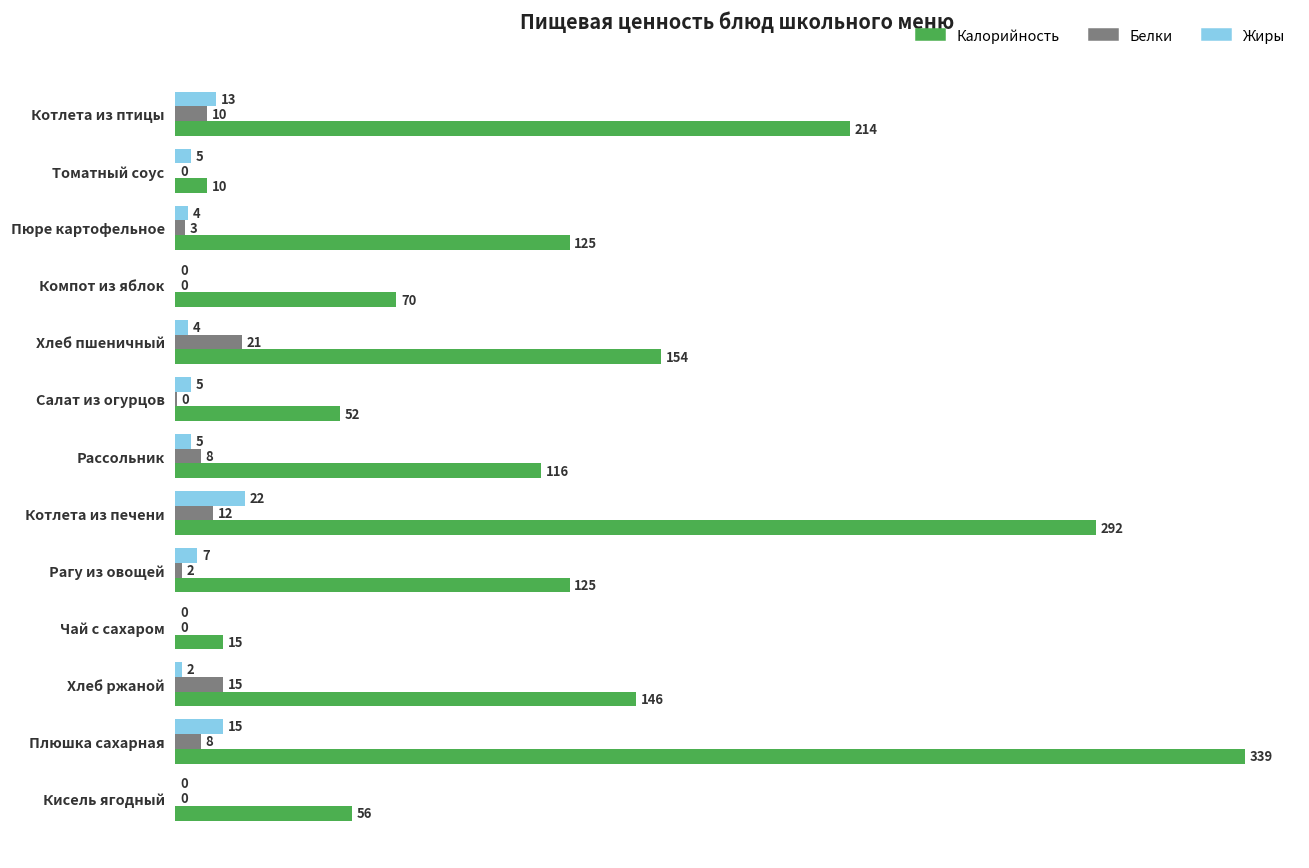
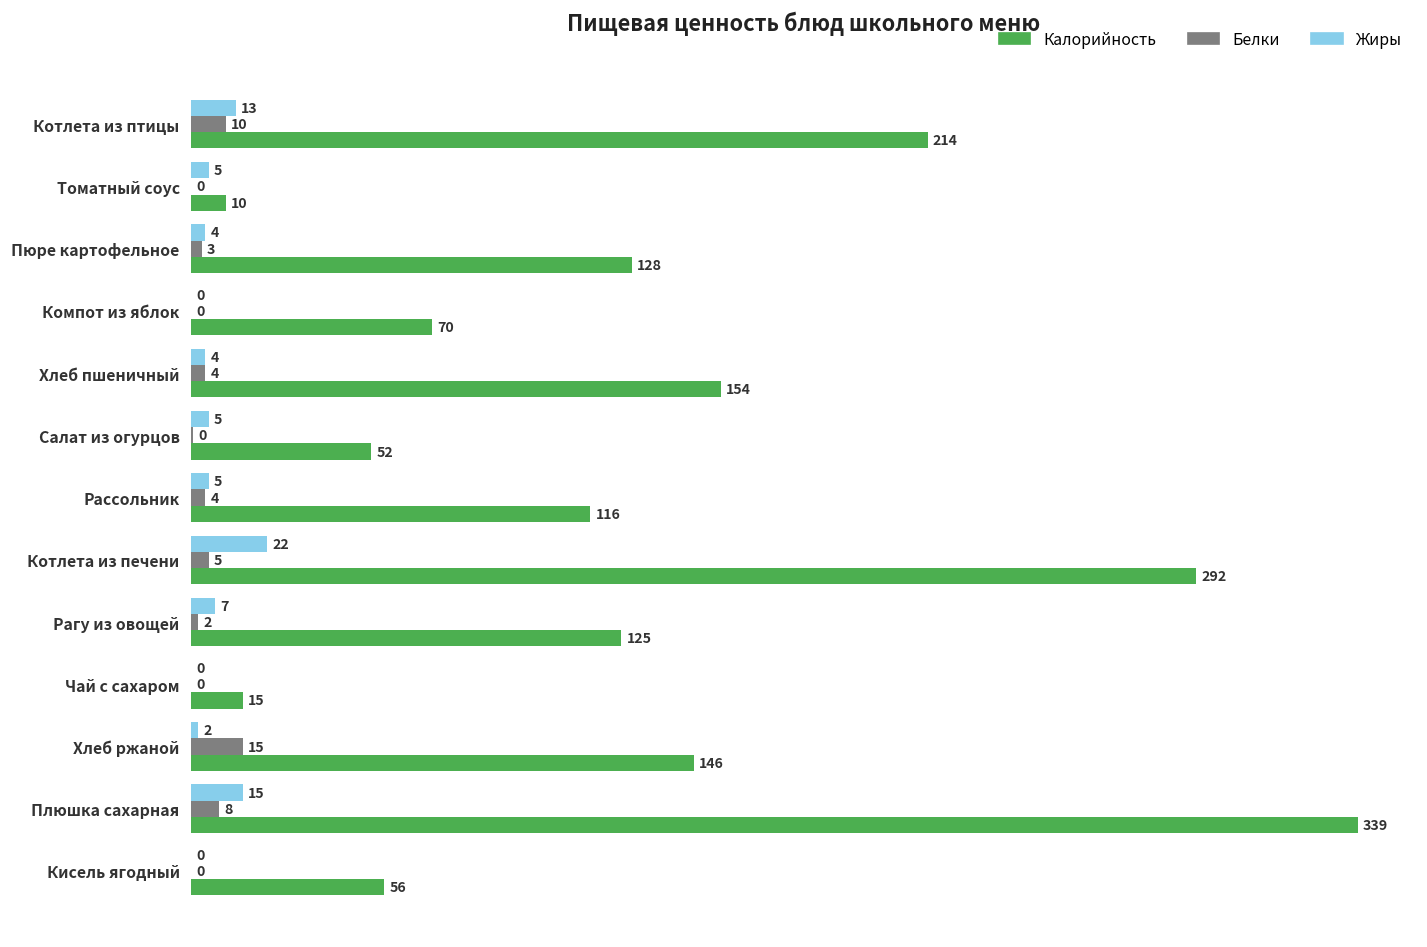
Калорийность, Пюре картофельное: 125 -> 128
Белки, Хлеб пшеничный: 21 -> 4
Белки, Рассольник: 8 -> 4
Белки, Котлета из печени: 12 -> 5
